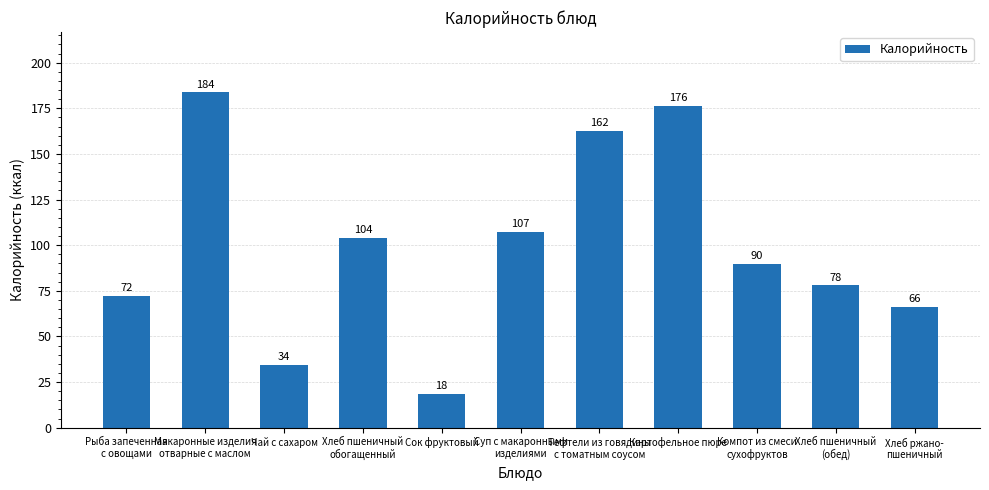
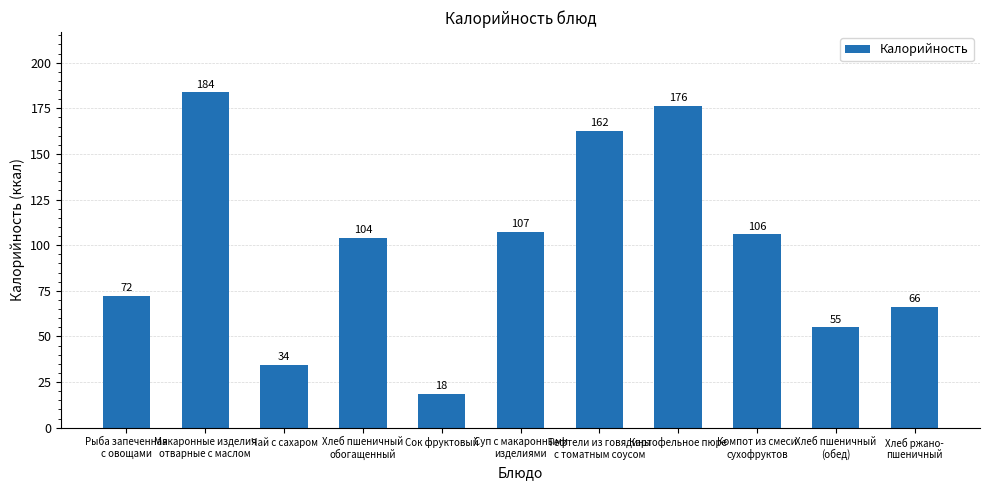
Компот из смеси сухофруктов: 90 -> 106
Хлеб пшеничный (обед): 78 -> 55
